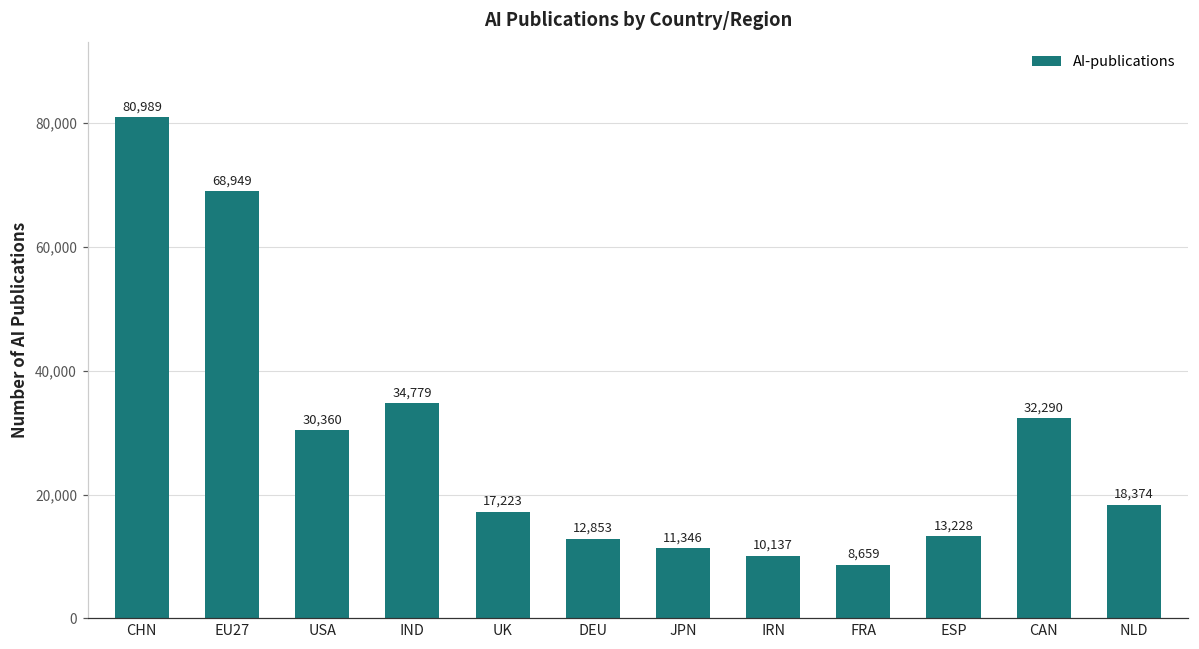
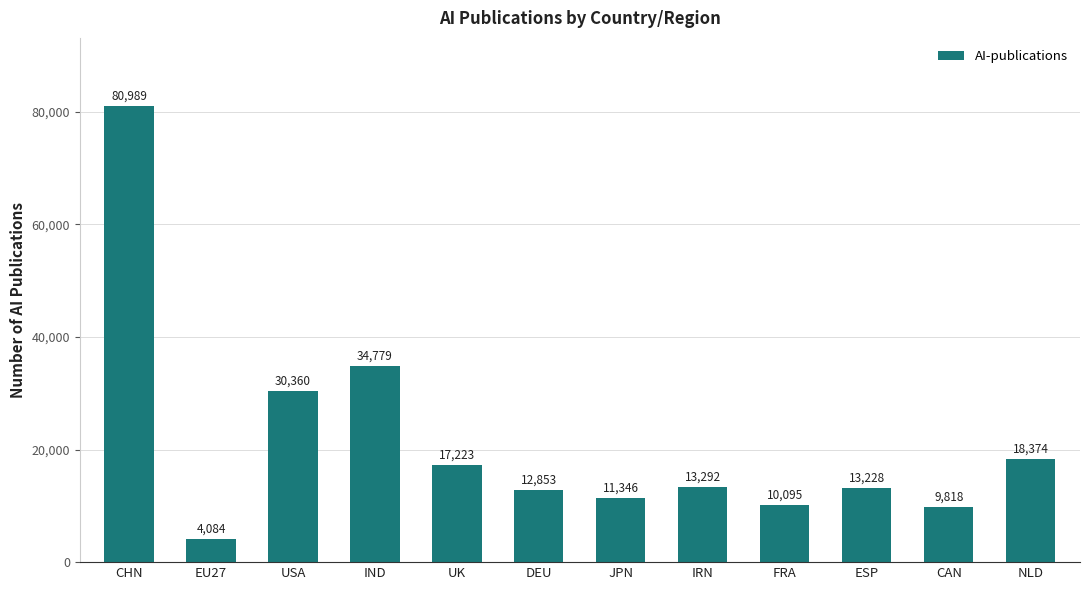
EU27: 68,949 -> 4,084
IRN: 10,137 -> 13,292
FRA: 8,659 -> 10,095
CAN: 32,290 -> 9,818
